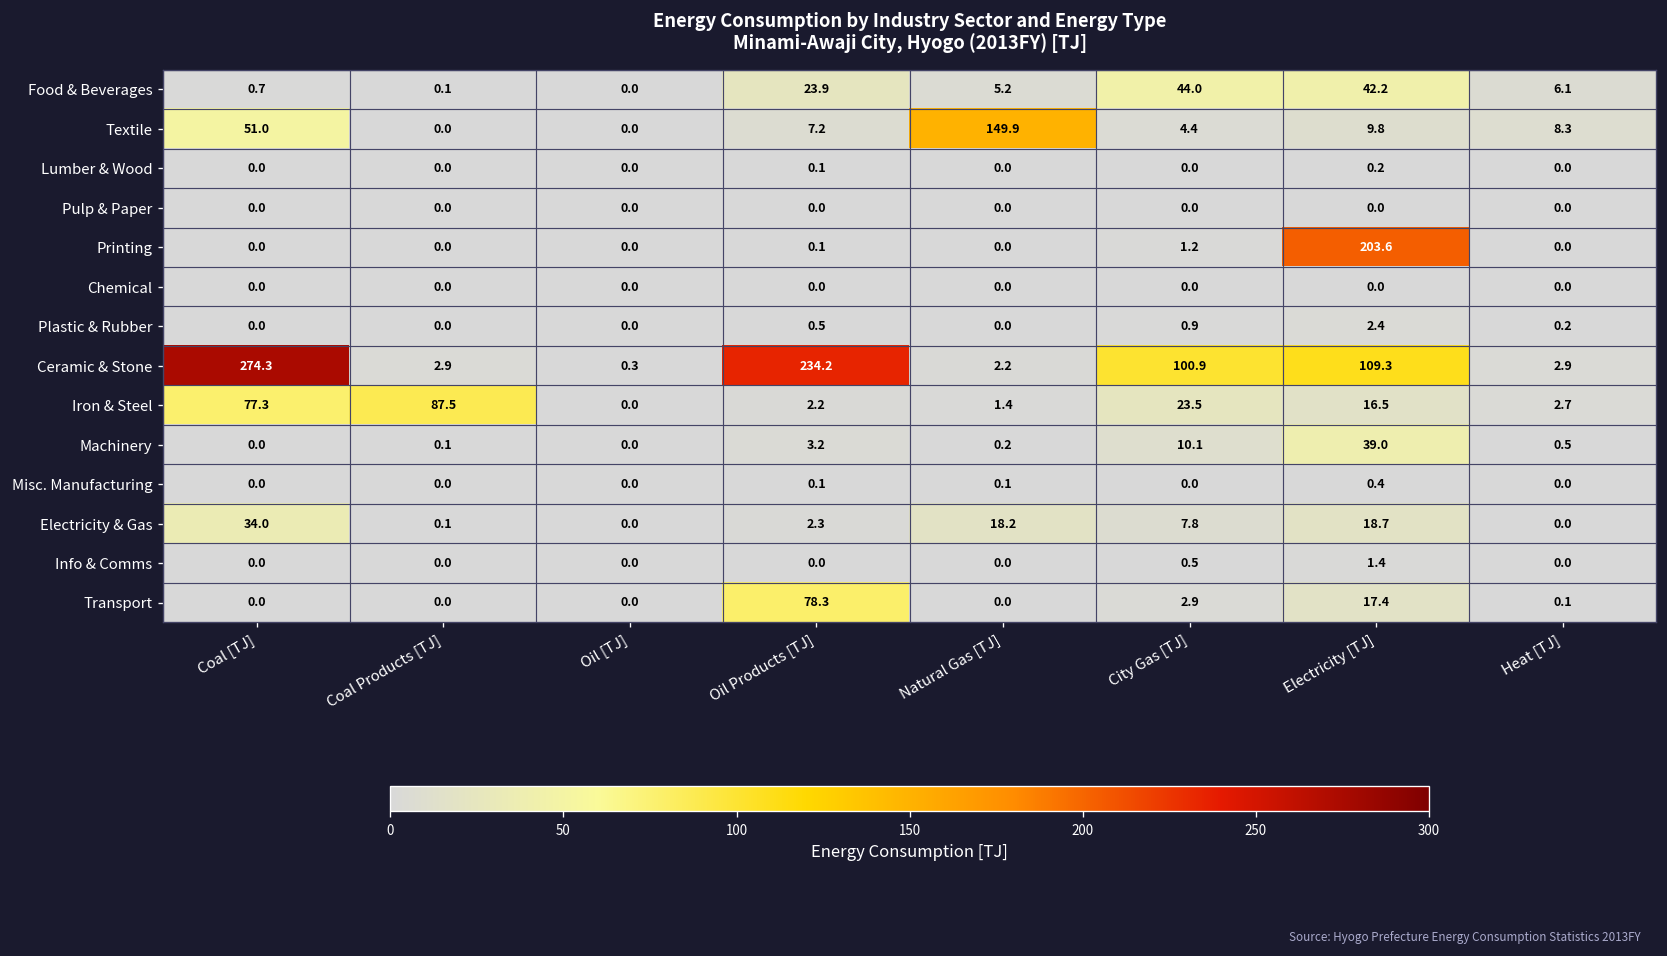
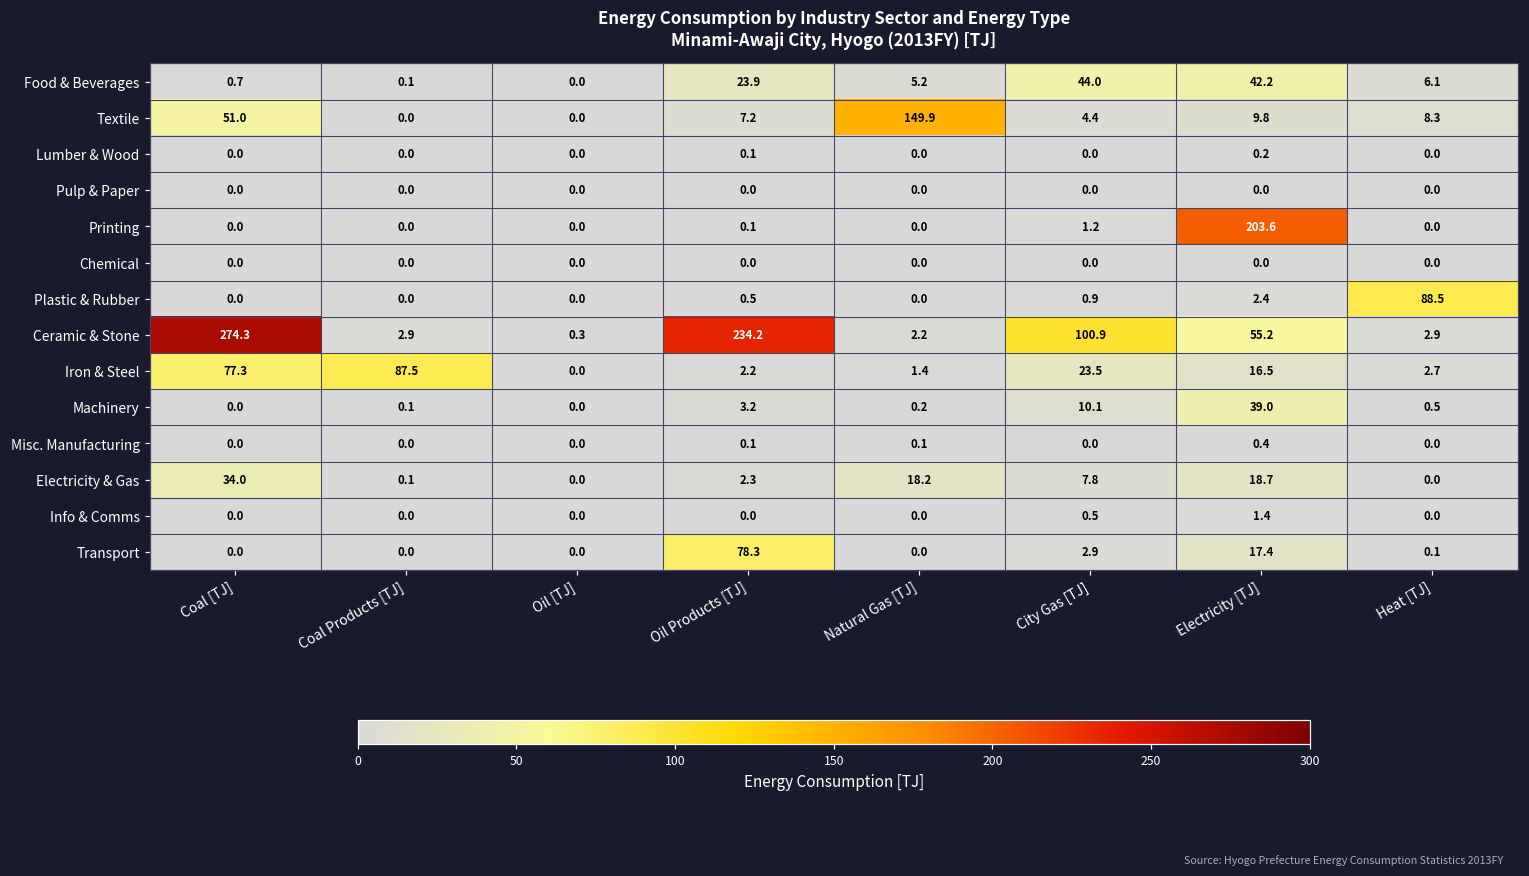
Plastic & Rubber, Heat [TJ]: 0.2 -> 88.5
Ceramic & Stone, Electricity [TJ]: 109.3 -> 55.2
